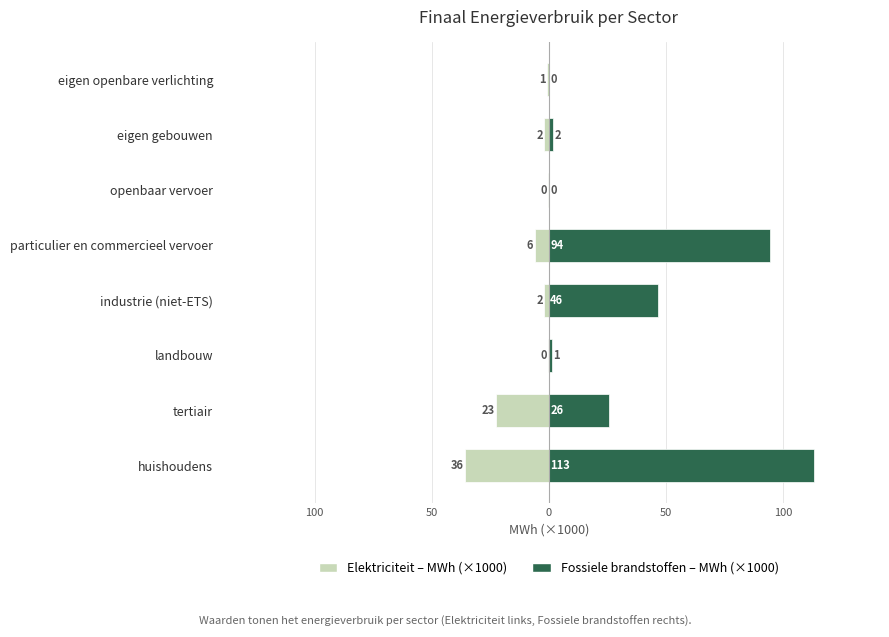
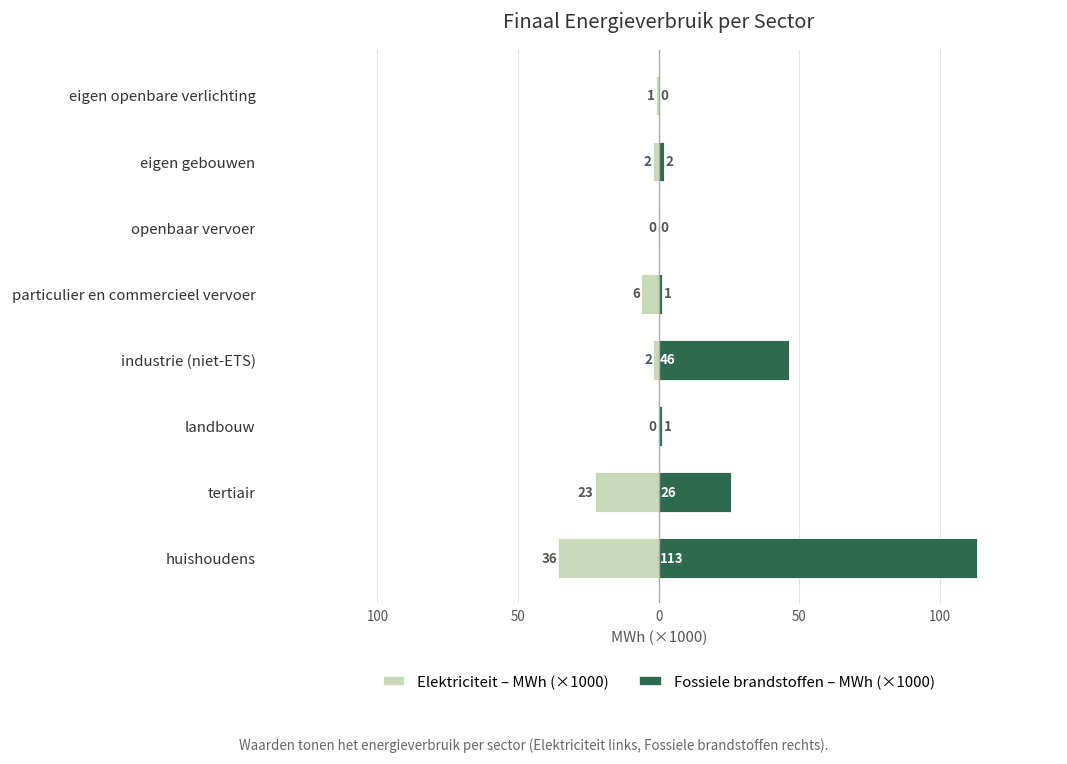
Fossiele brandstoffen – MWh (×1000), particulier en commercieel vervoer: 94 -> 1
